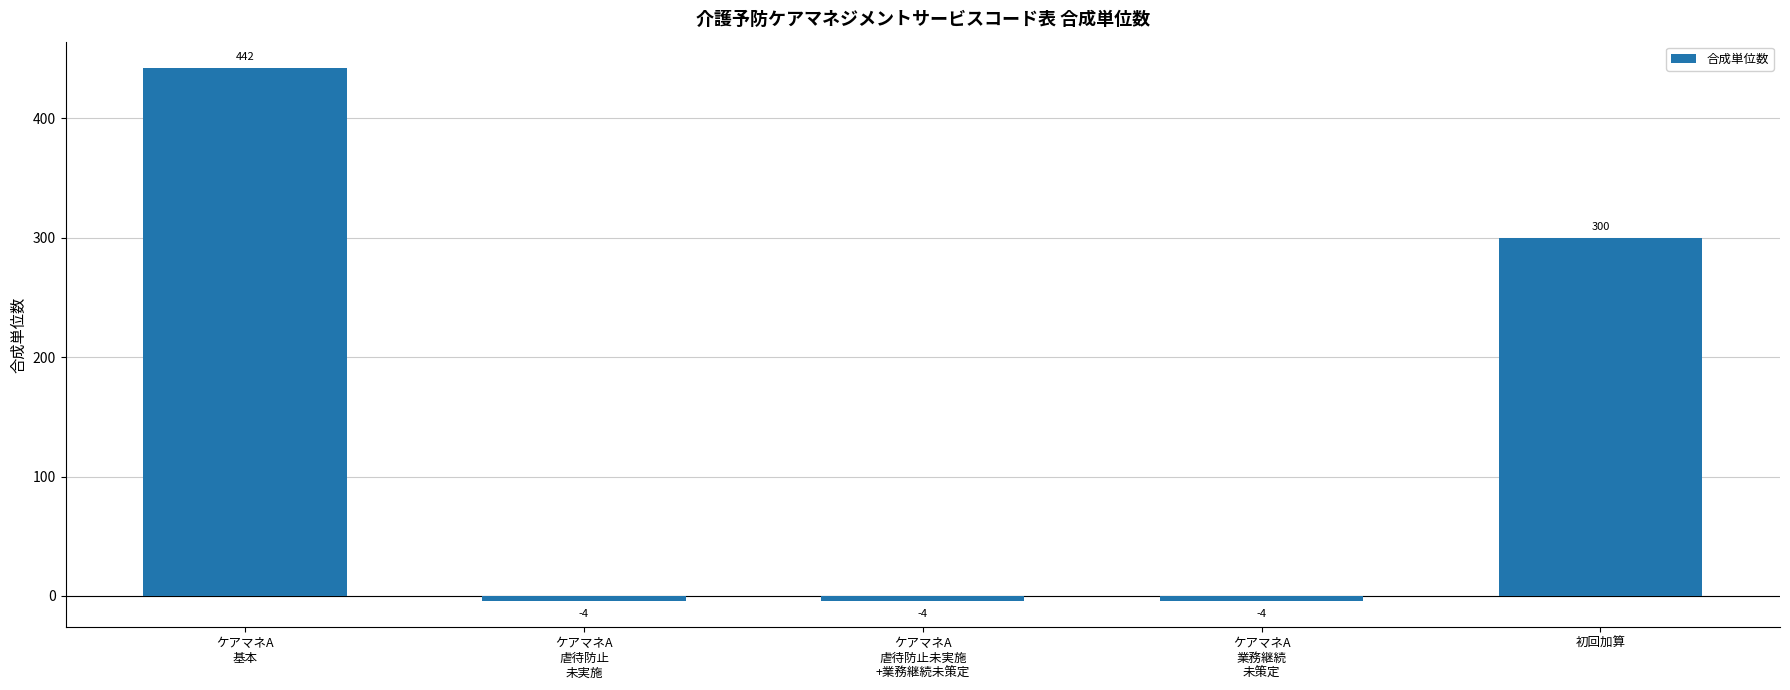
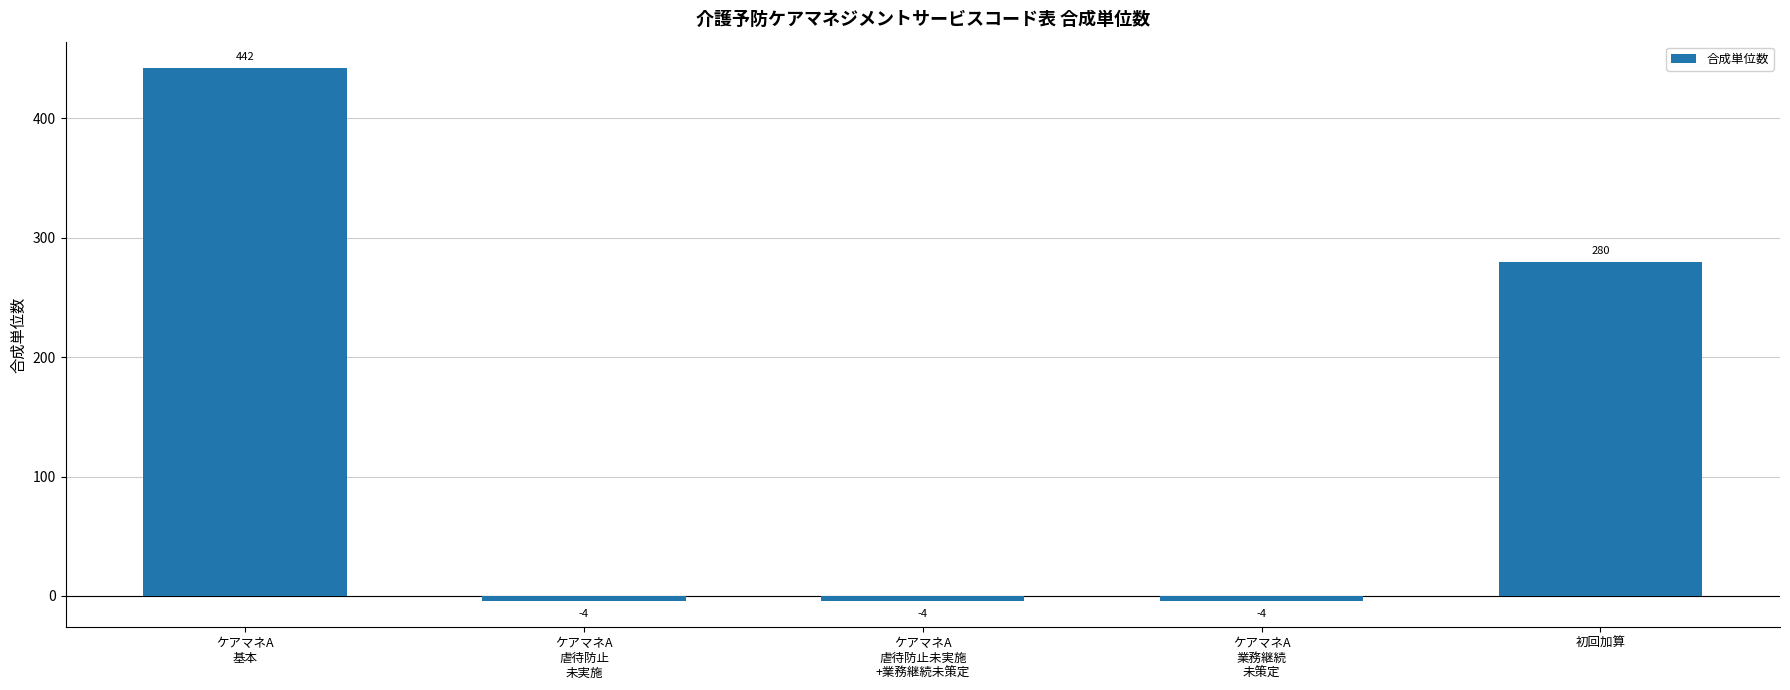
初回加算: 300 -> 280
